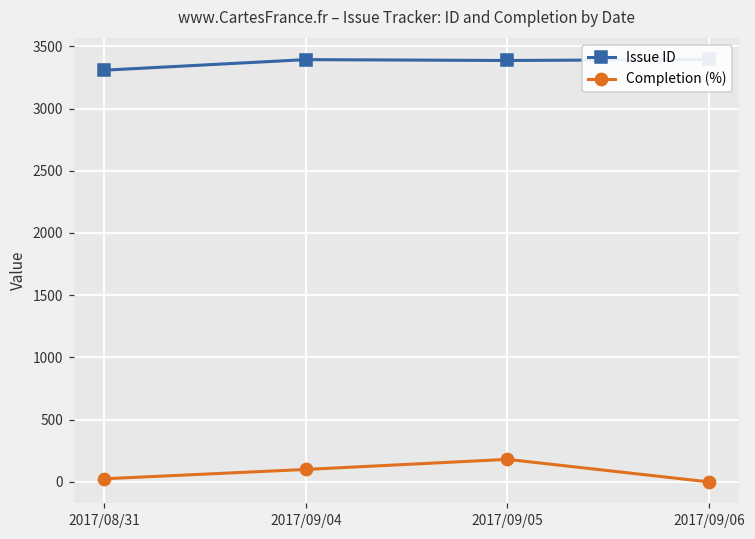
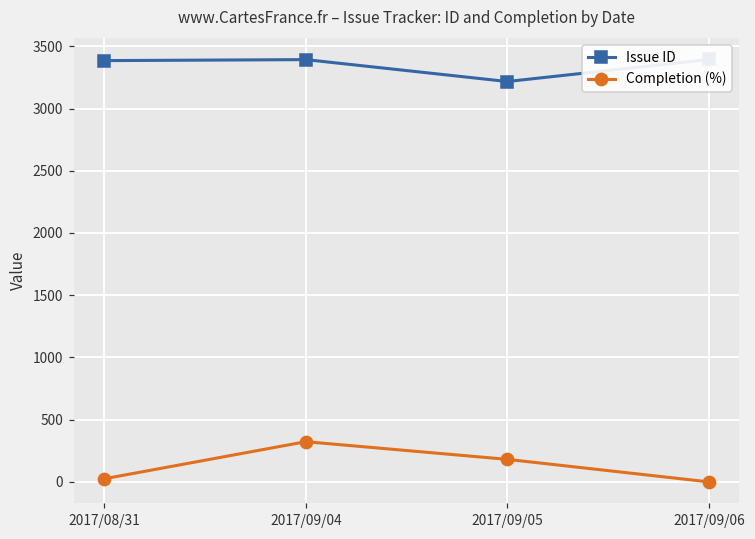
Issue ID, 2017/08/31: 3310 -> 3390
Completion (%), 2017/09/04: 100 -> 320
Issue ID, 2017/09/05: 3390 -> 3220
